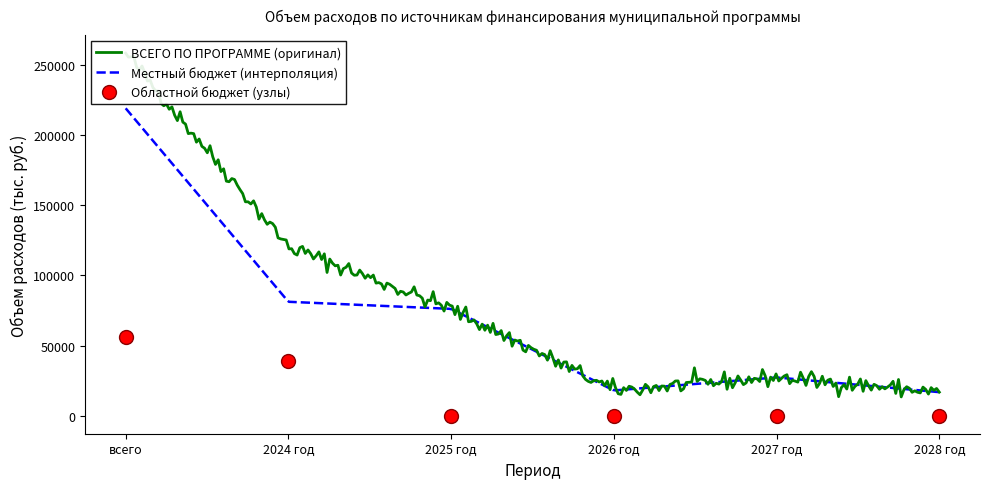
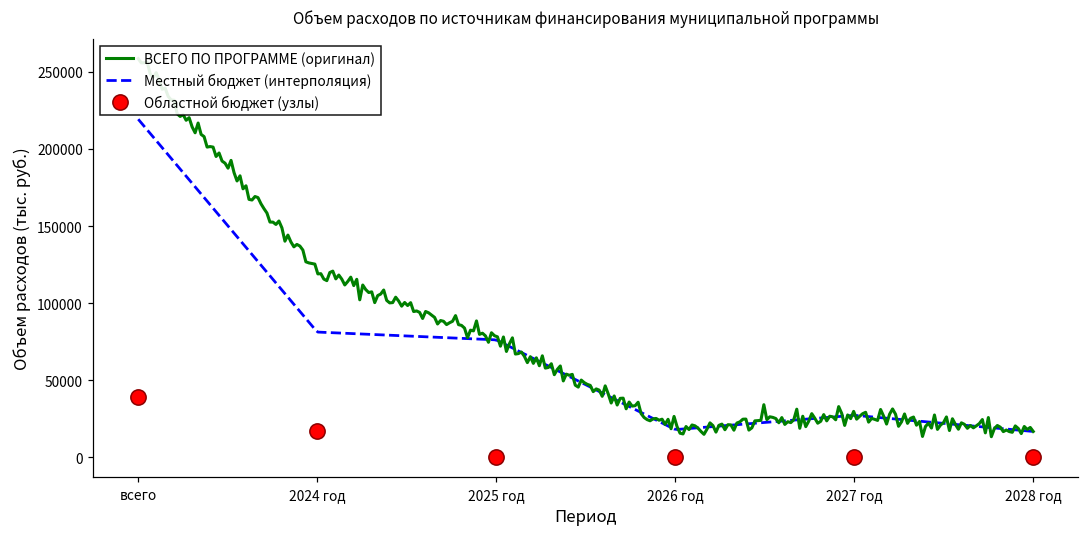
Областной бюджет (узлы), всего: 56000 -> 39000
Областной бюджет (узлы), 2024 год: 39000 -> 17000
